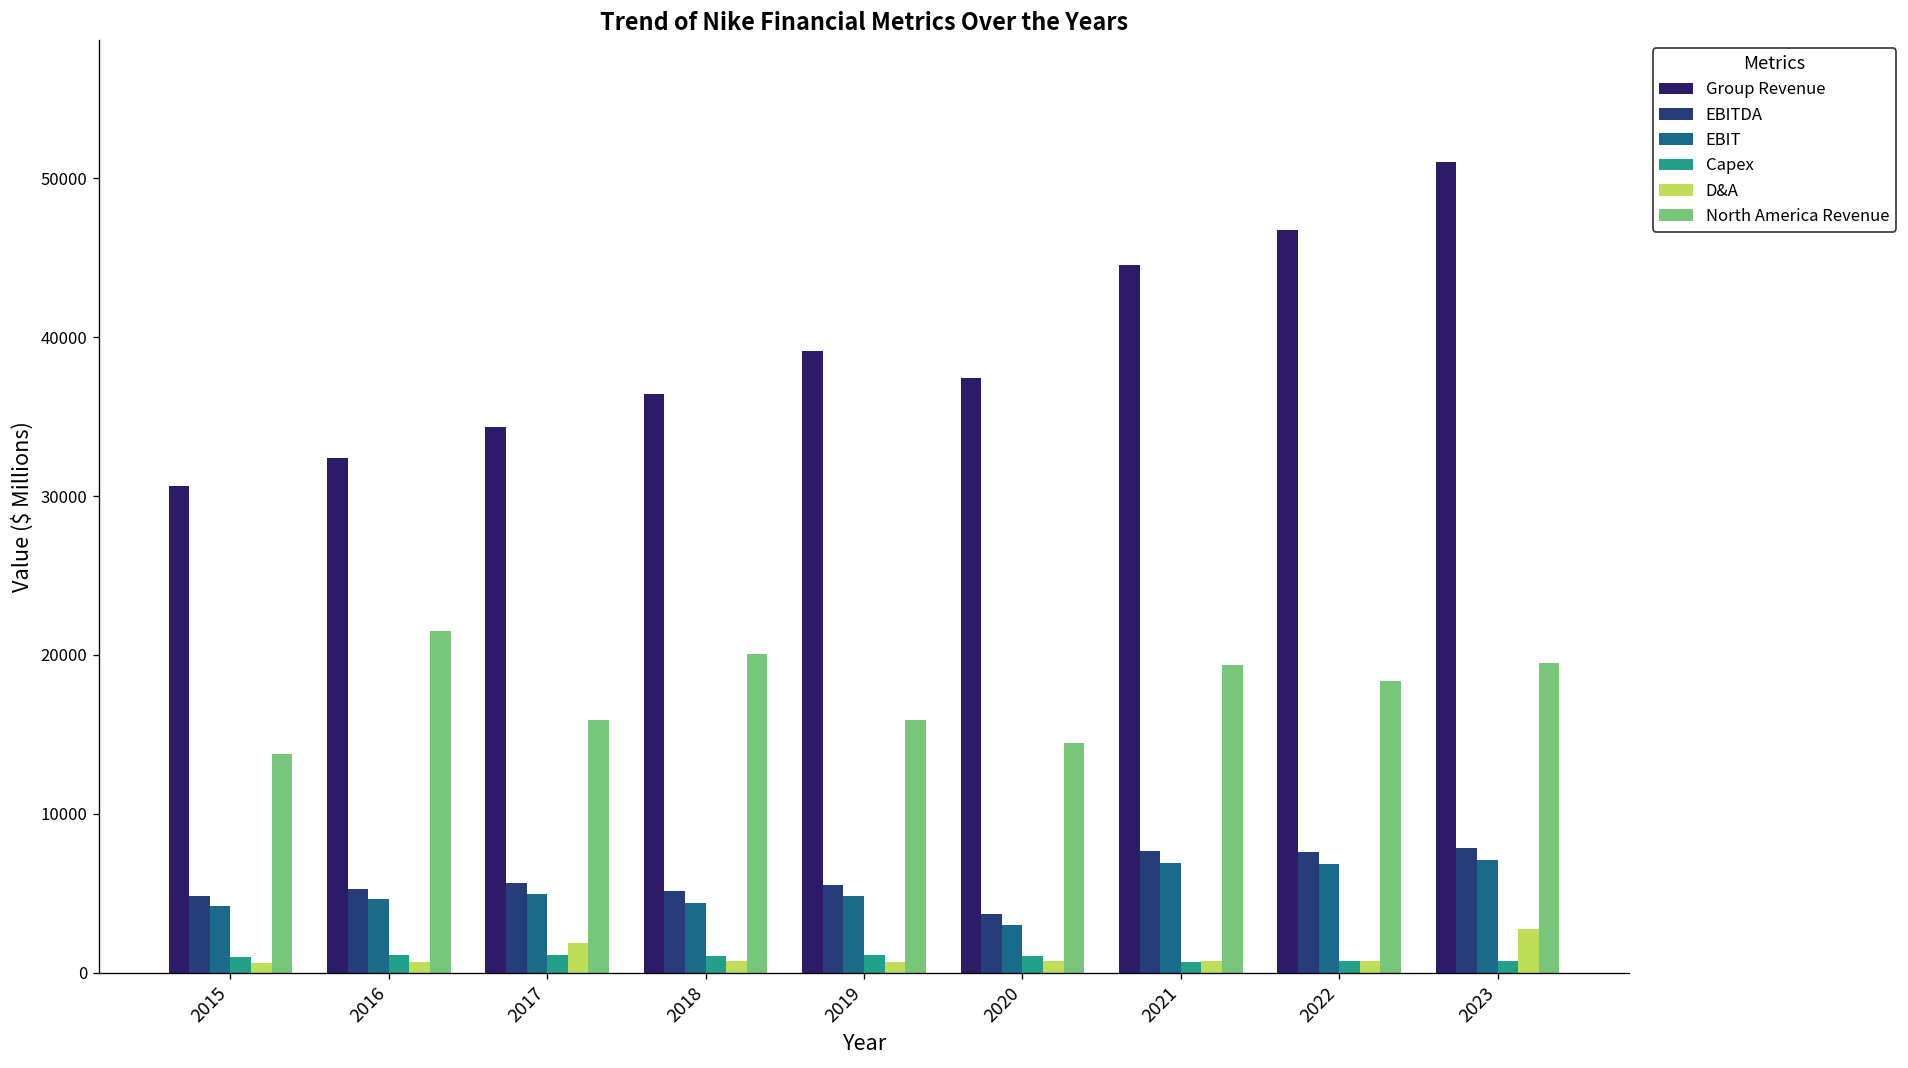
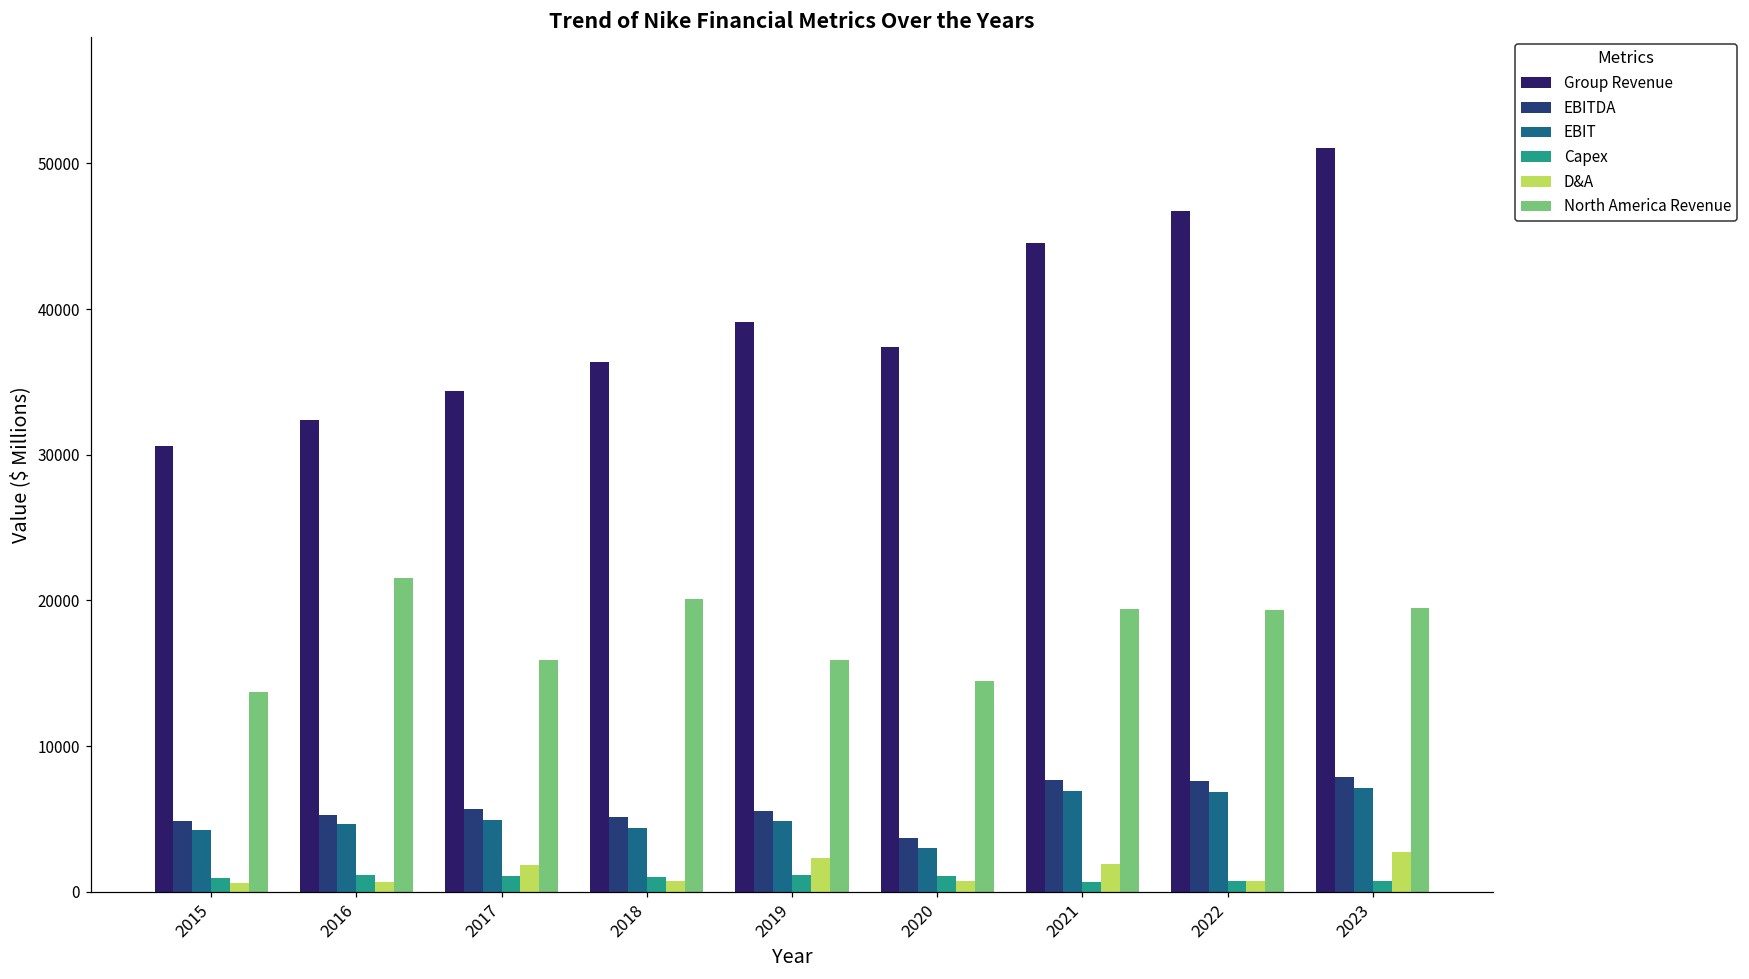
D&A, 2019: 700 -> 2300
D&A, 2021: 700 -> 1900
North America Revenue, 2022: 18400 -> 19300
